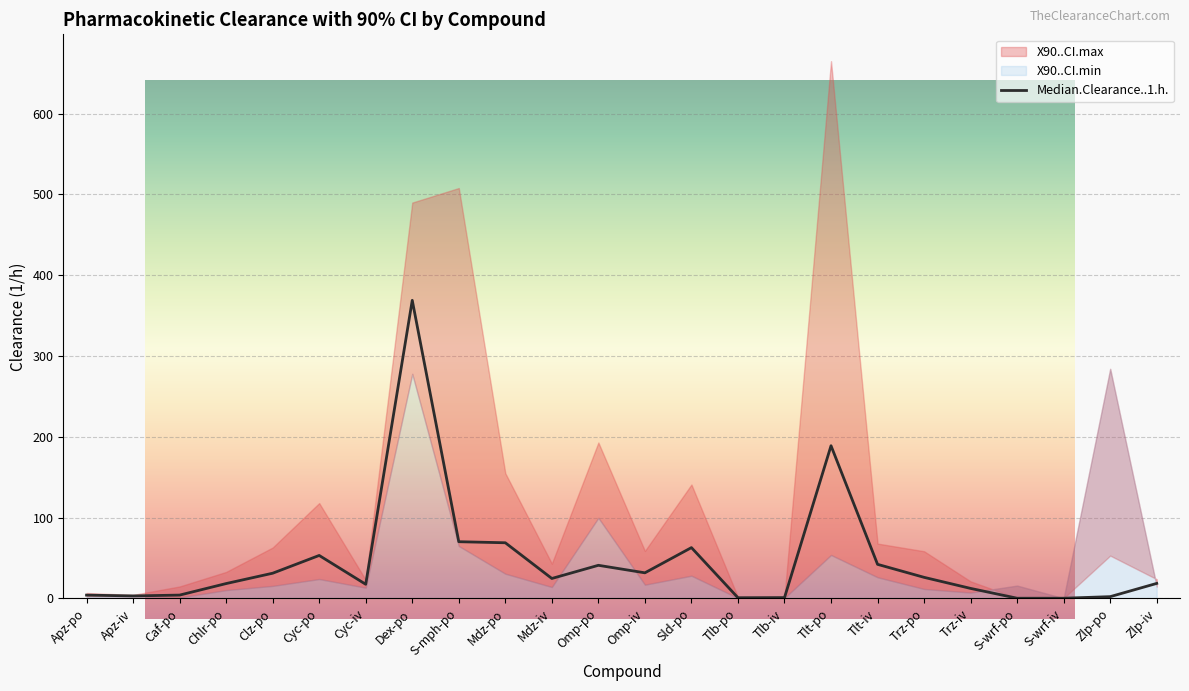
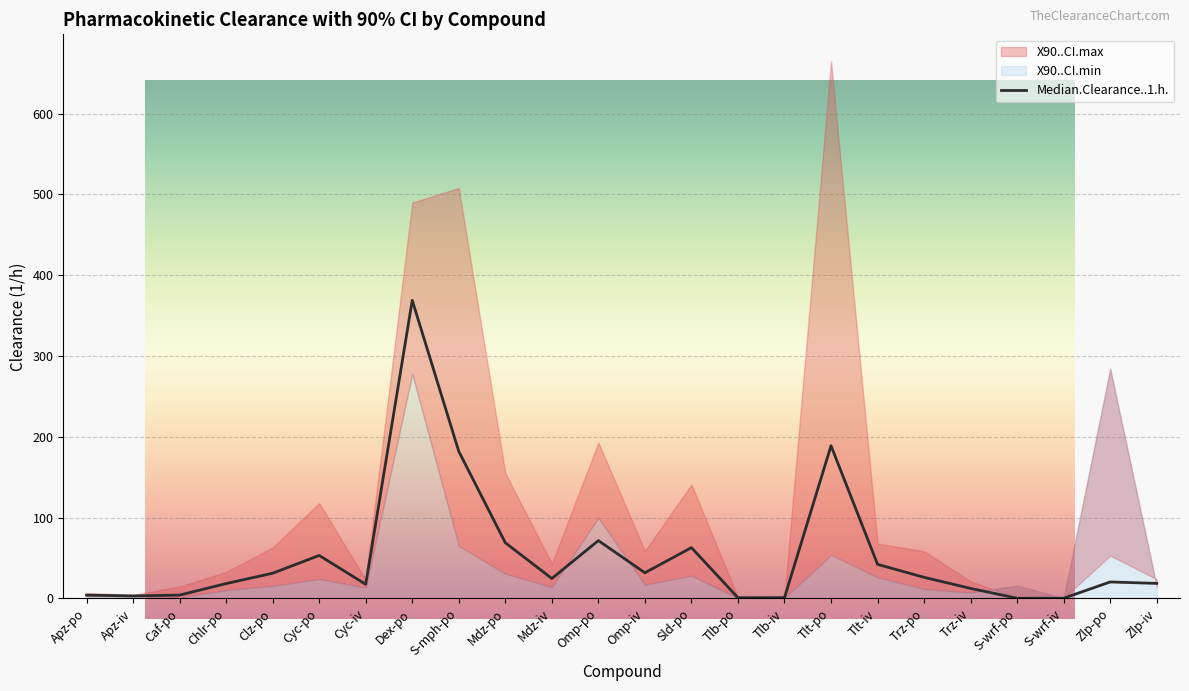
Pharmacokinetic Clearance with 90% CI by Compound, Median.Clearance..1.h., S-mph-po: 70 -> 180
Pharmacokinetic Clearance with 90% CI by Compound, Median.Clearance..1.h., Omp-po: 40 -> 70
Pharmacokinetic Clearance with 90% CI by Compound, Median.Clearance..1.h., Zlp-po: 0 -> 20
